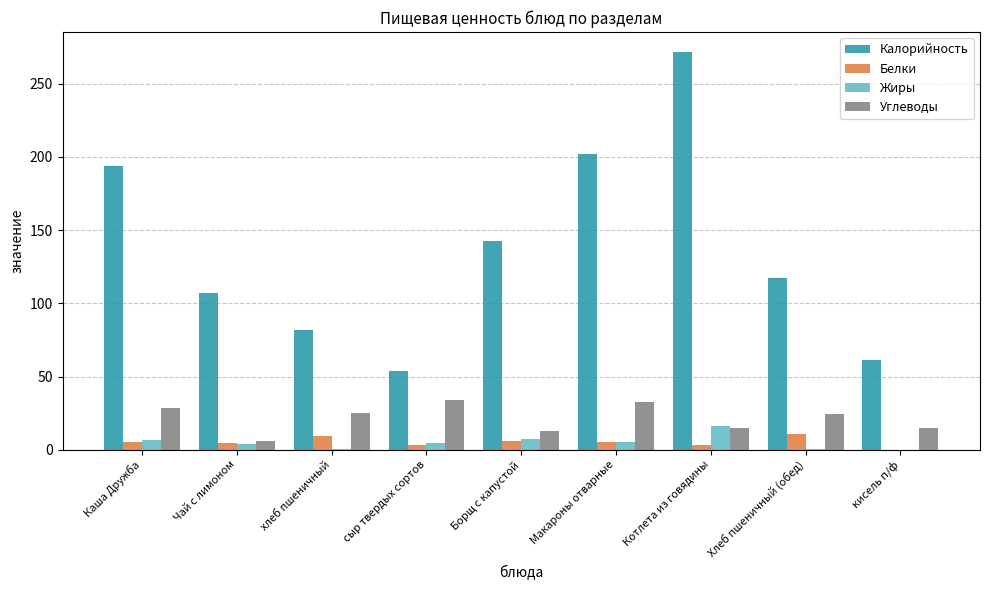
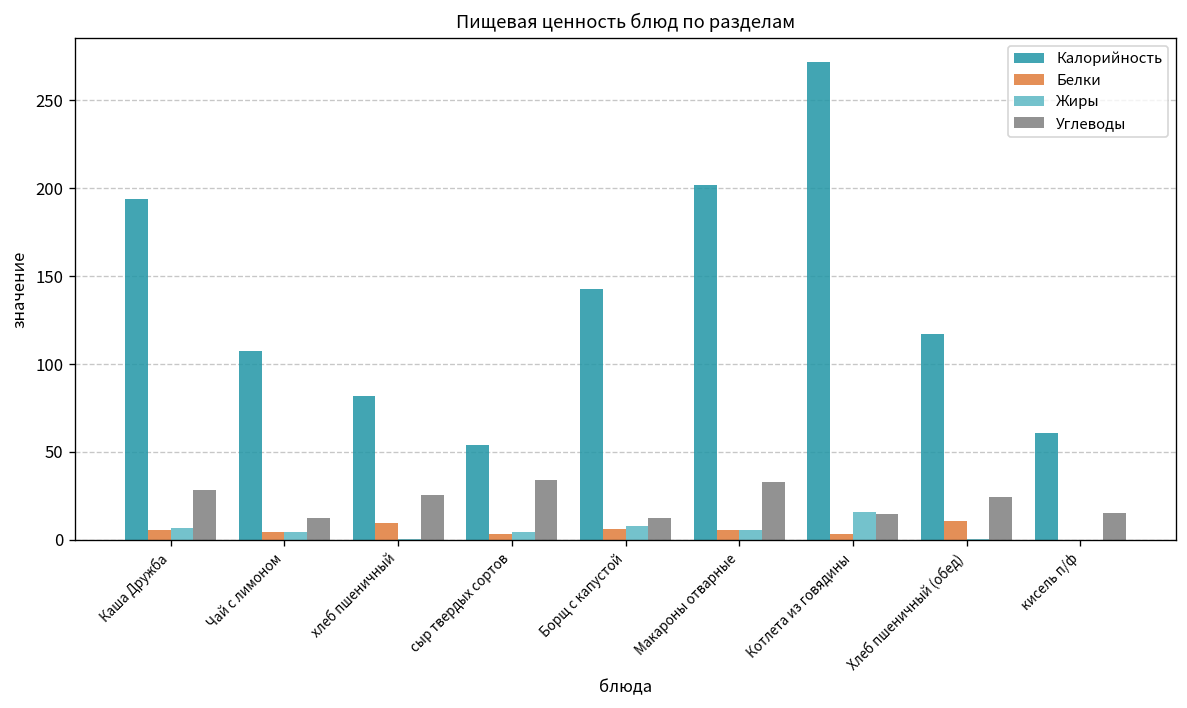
Углеводы, Чай с лимоном: 6 -> 12
